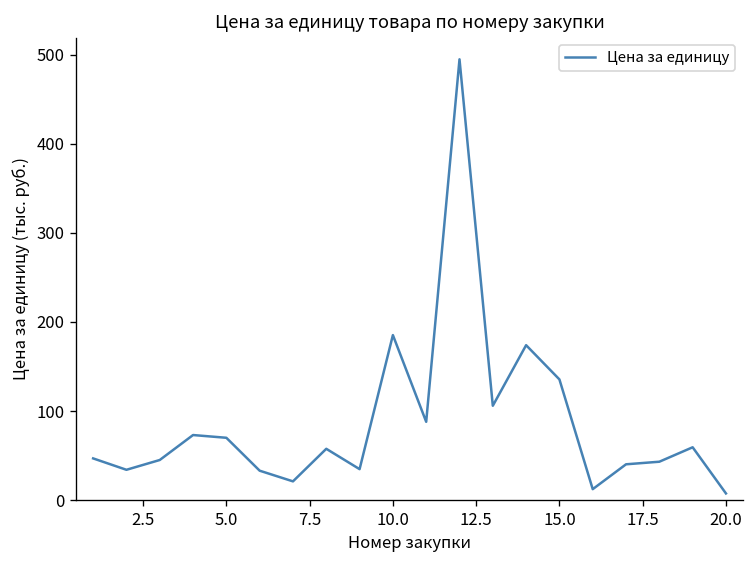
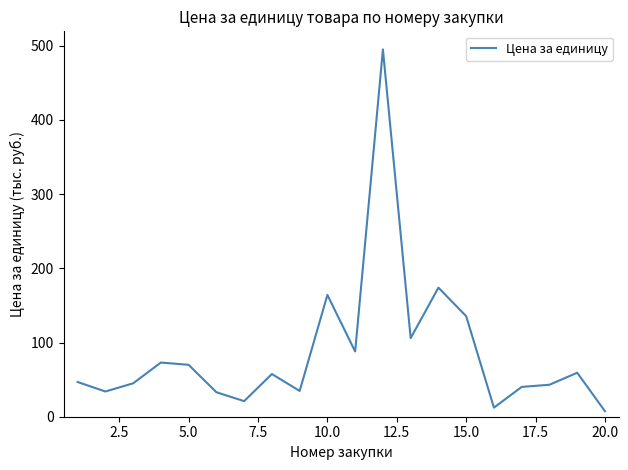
10.0: 190 -> 160
